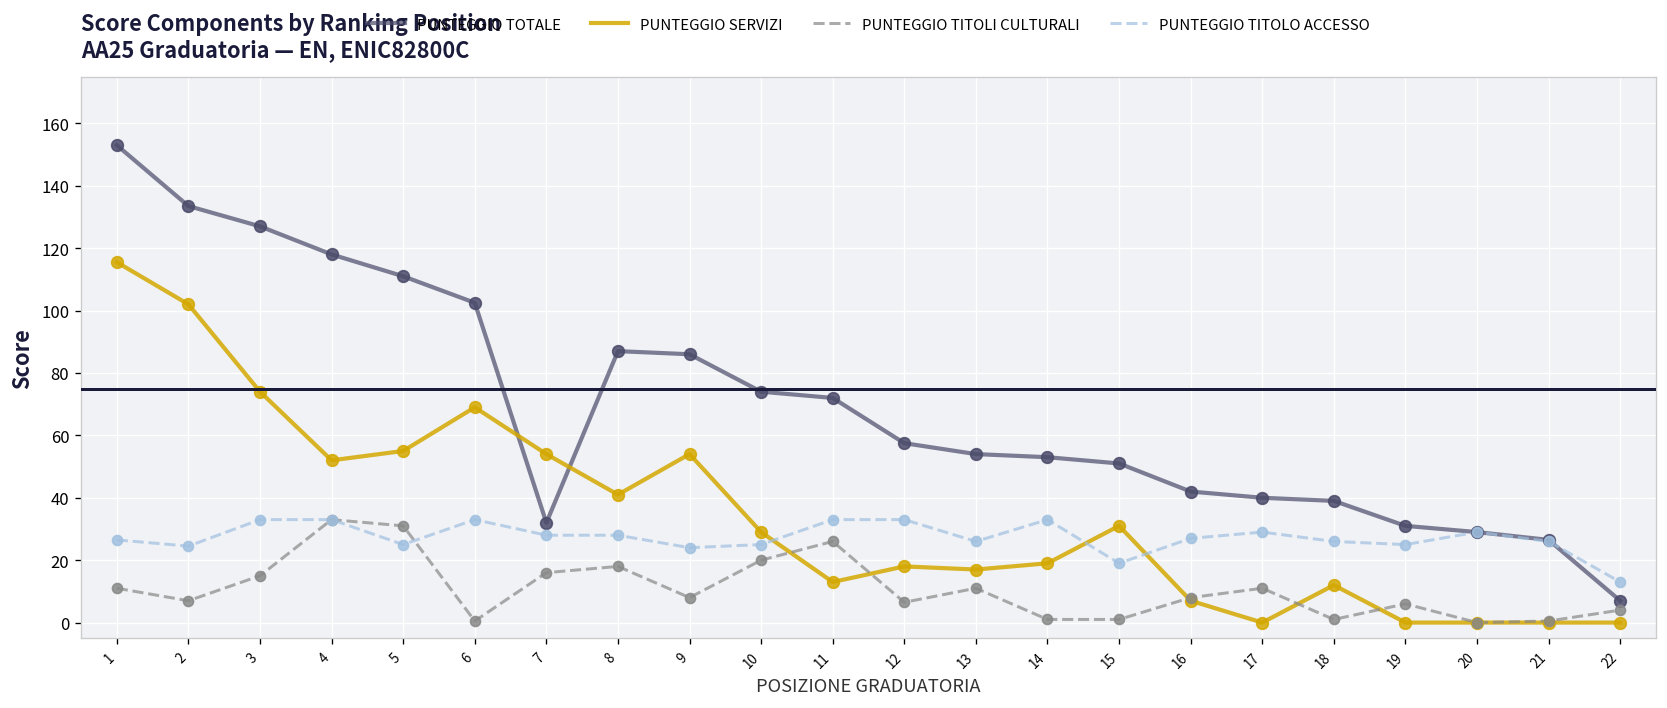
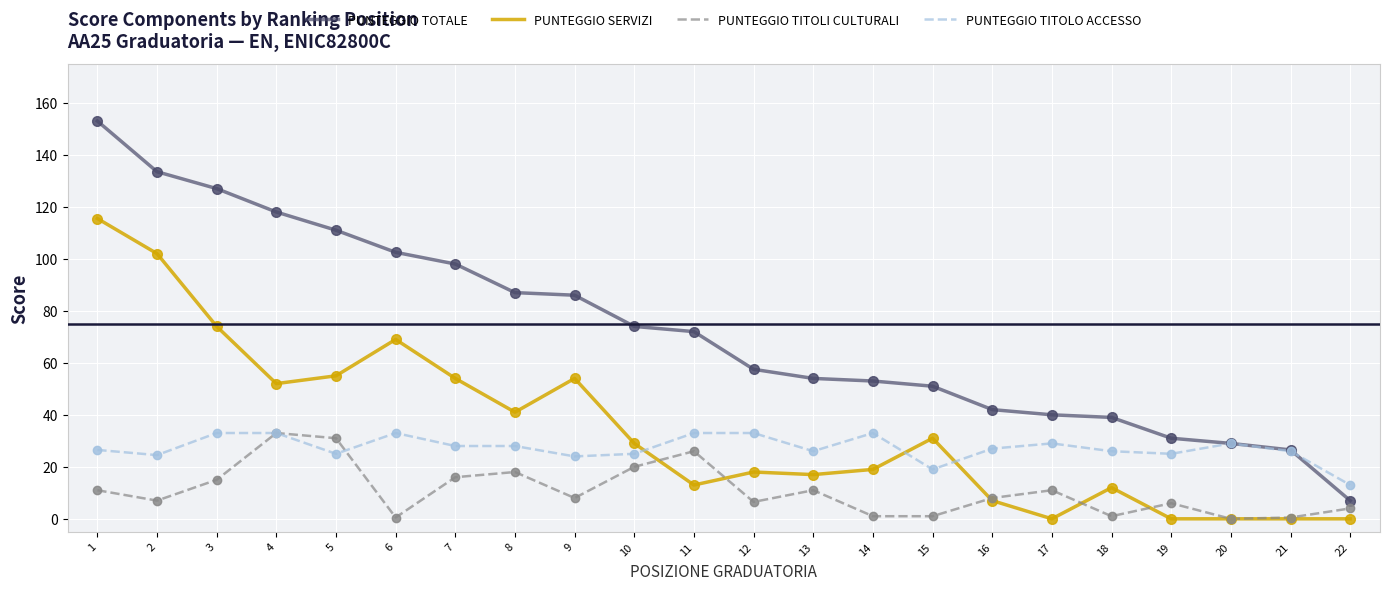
PUNTEGGIO TOTALE, 7: 32 -> 98
